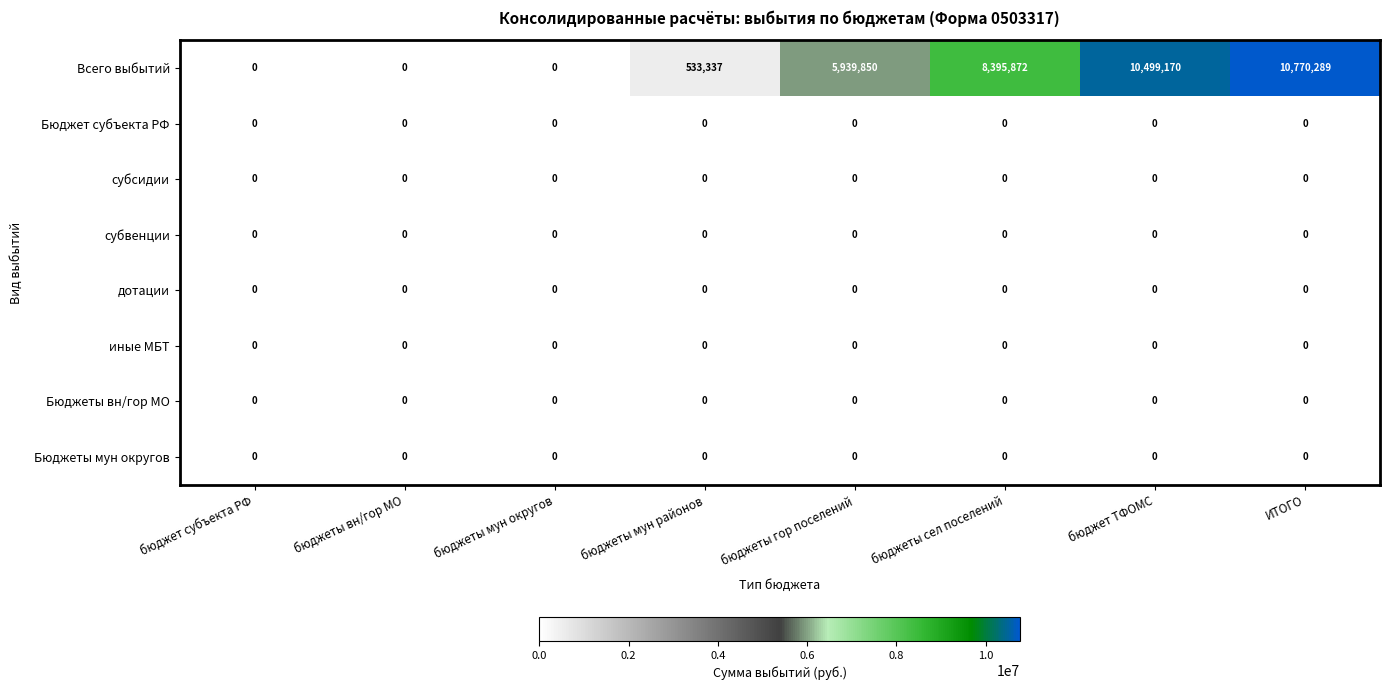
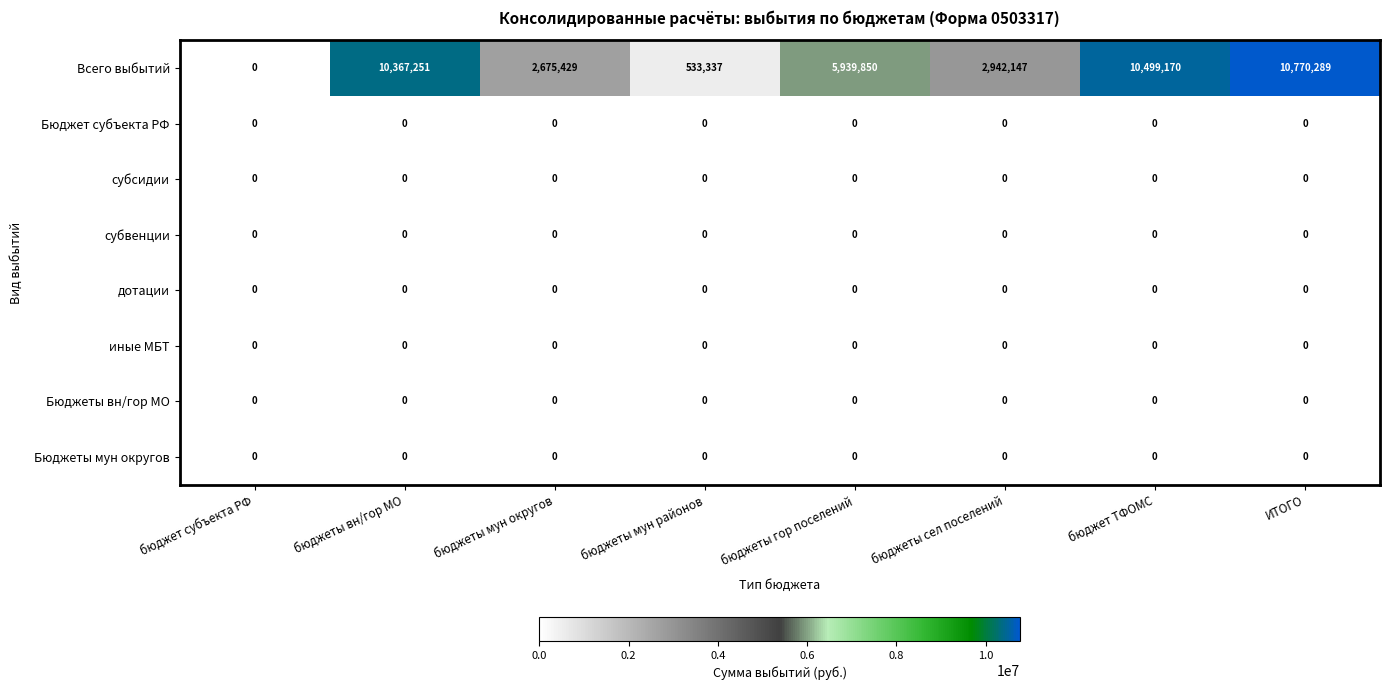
Всего выбытий, бюджеты вн/гор МО: 0 -> 10,367,251
Всего выбытий, бюджеты мун округов: 0 -> 2,675,429
Всего выбытий, бюджеты сел поселений: 8,395,872 -> 2,942,147
